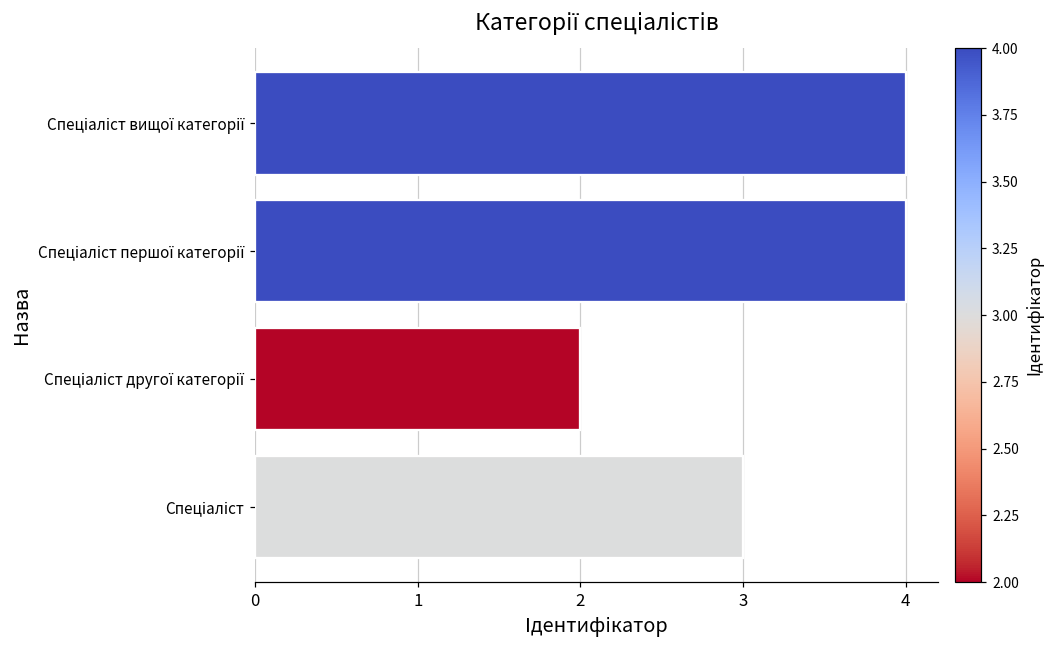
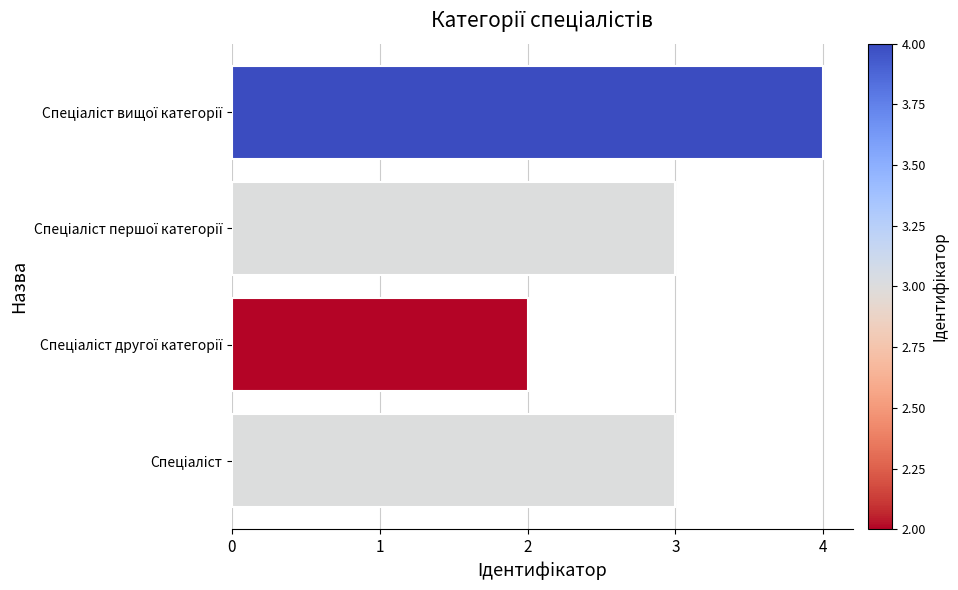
Спеціаліст першої категорії: 4 -> 3
